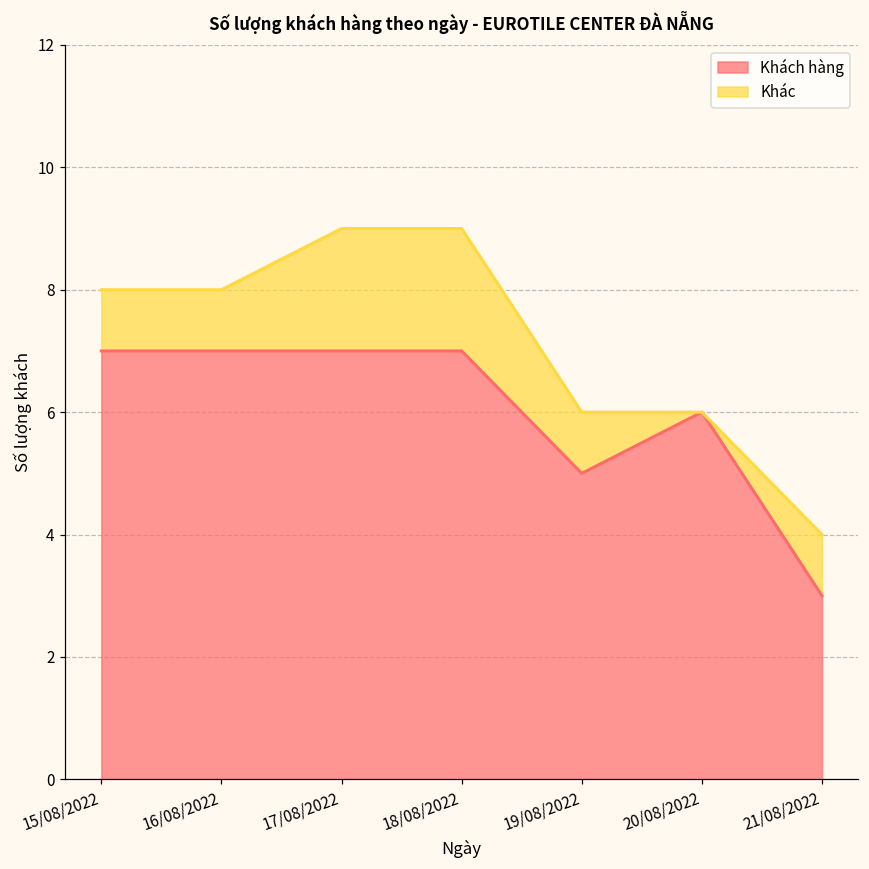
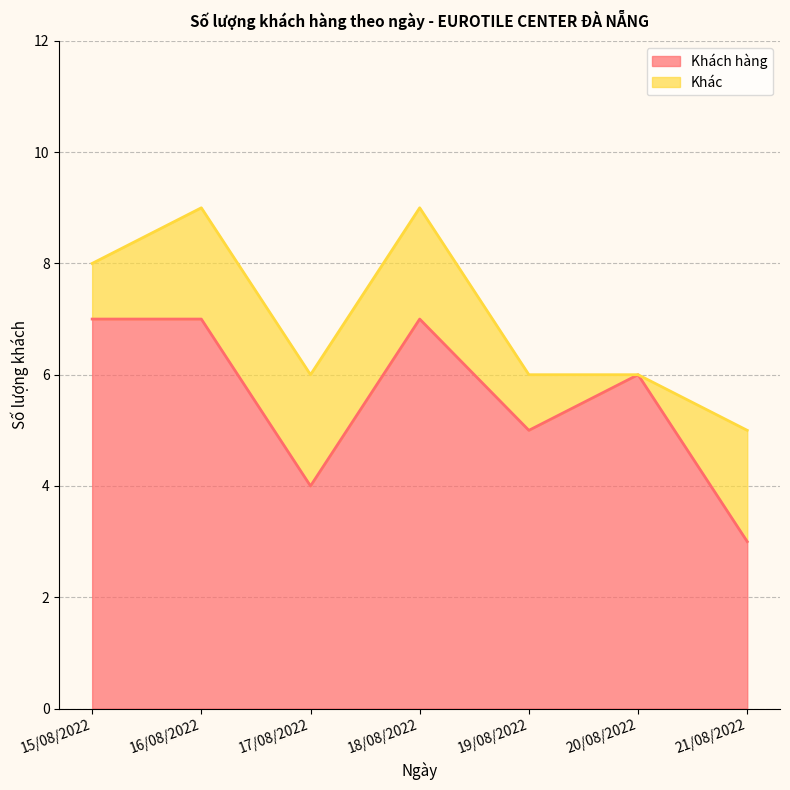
Khác, 16/08/2022: 1 -> 2
Khách hàng, 17/08/2022: 7 -> 4
Khác, 21/08/2022: 1 -> 2
